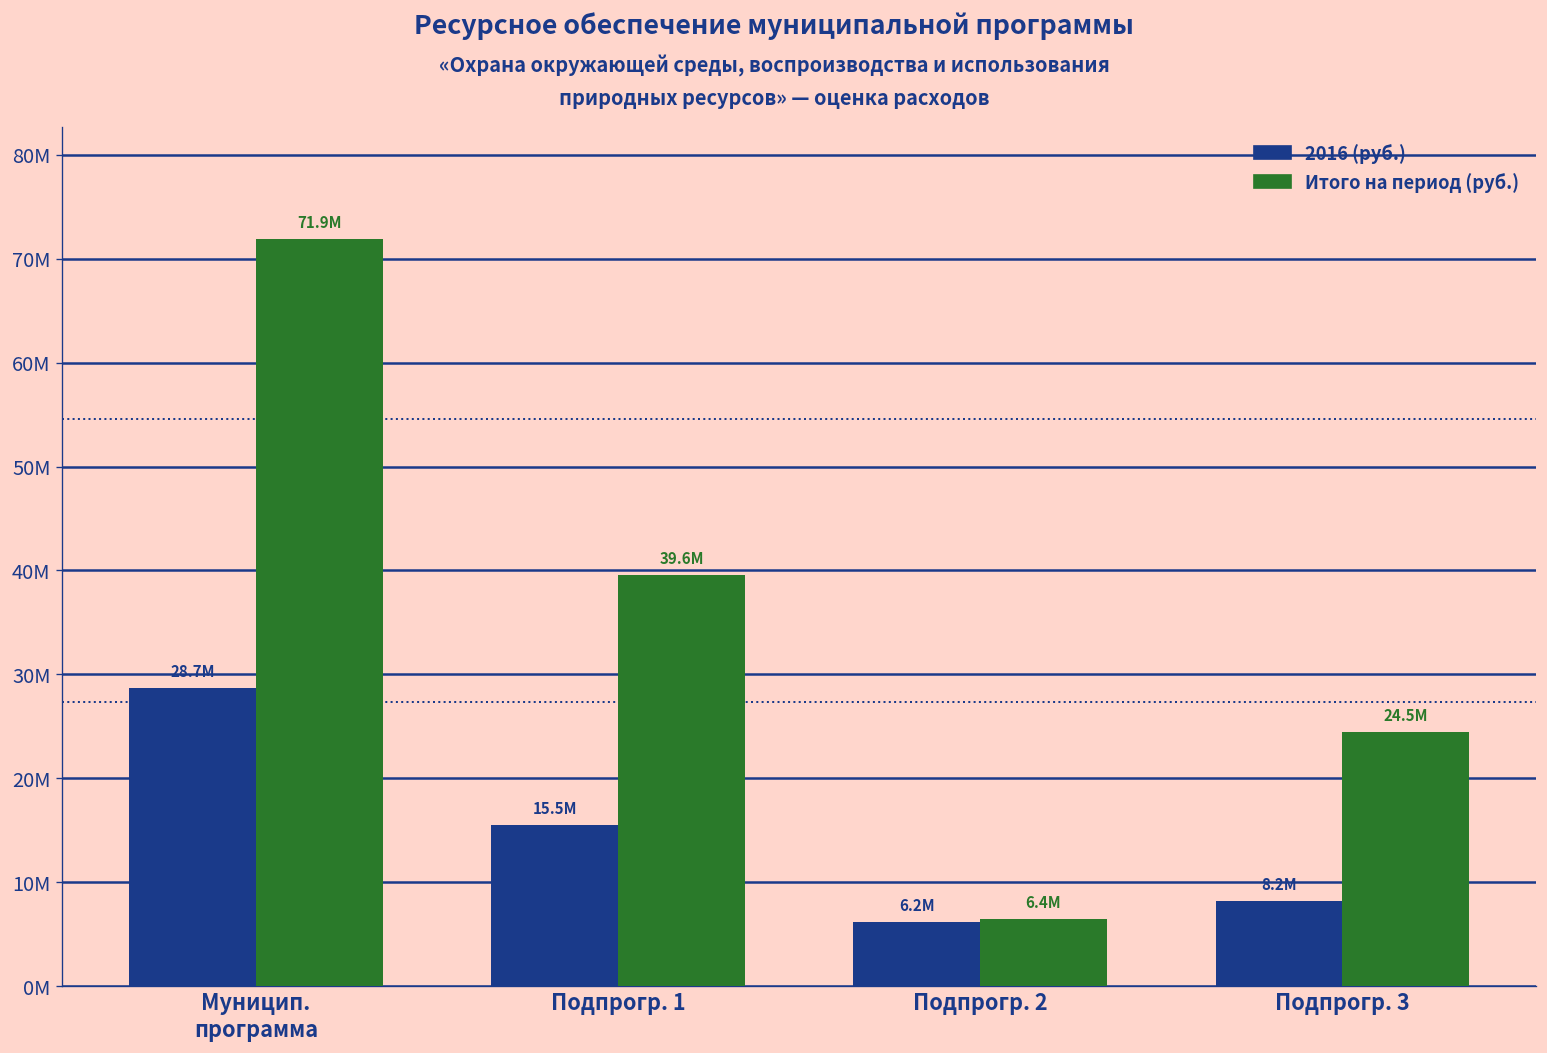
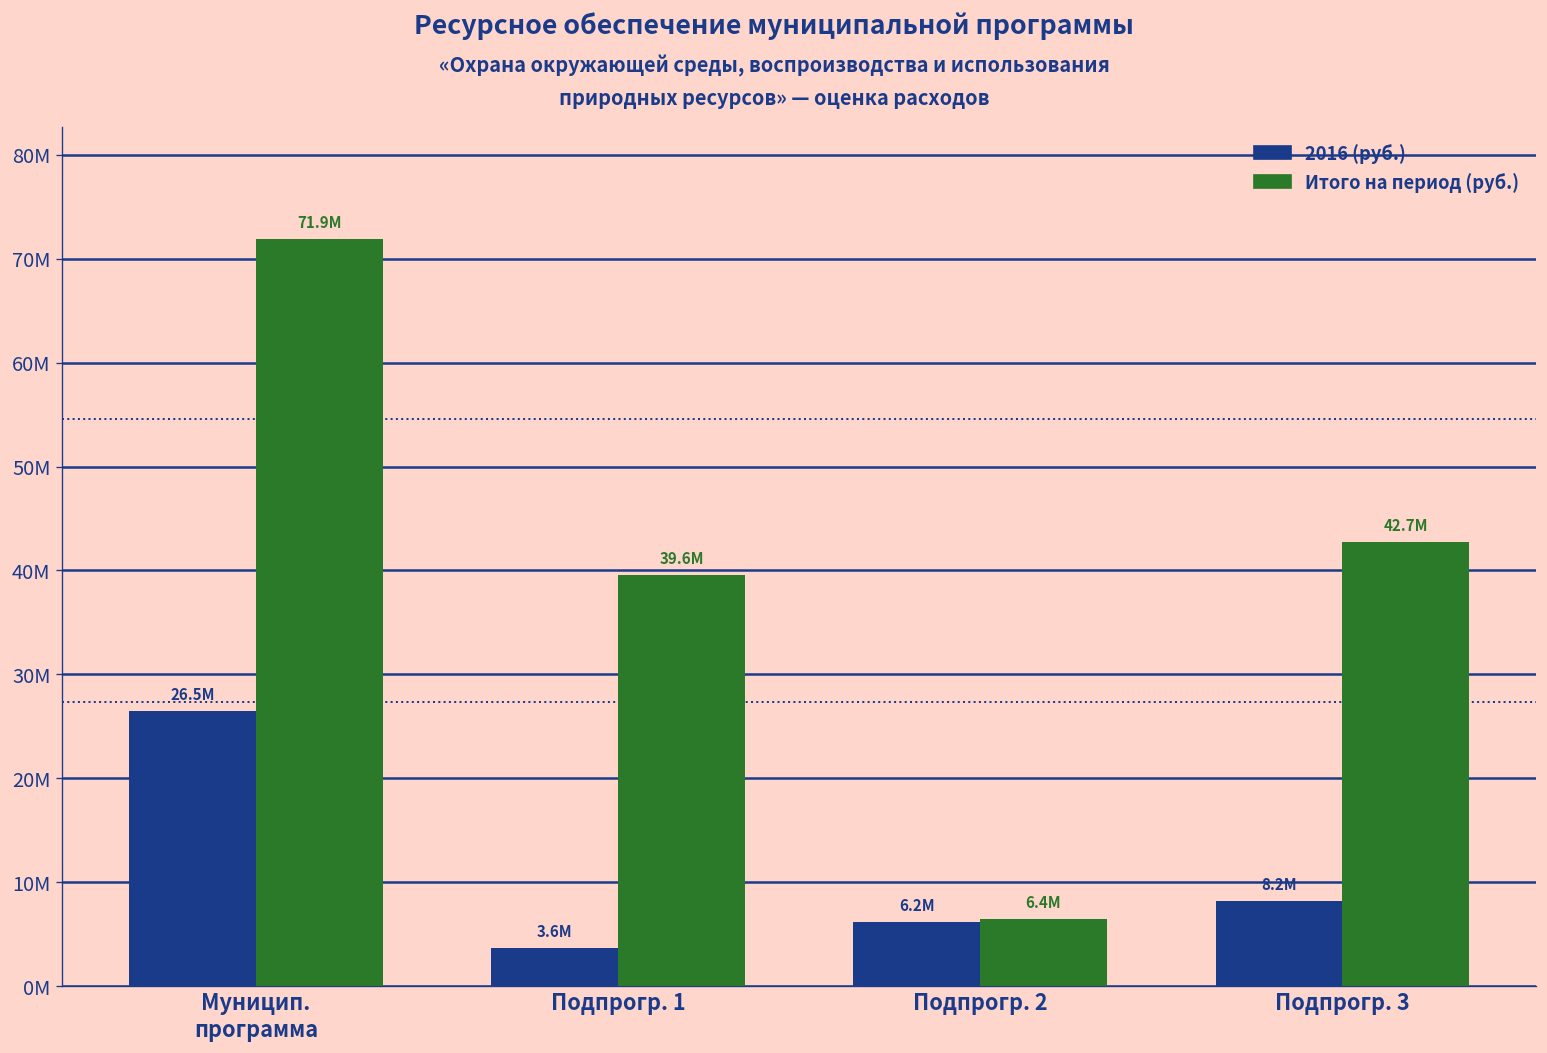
2016 (руб.), Муницип. программа: 28.7M -> 26.5M
2016 (руб.), Подпрогр. 1: 15.5M -> 3.6M
Итого на период (руб.), Подпрогр. 3: 24.5M -> 42.7M
